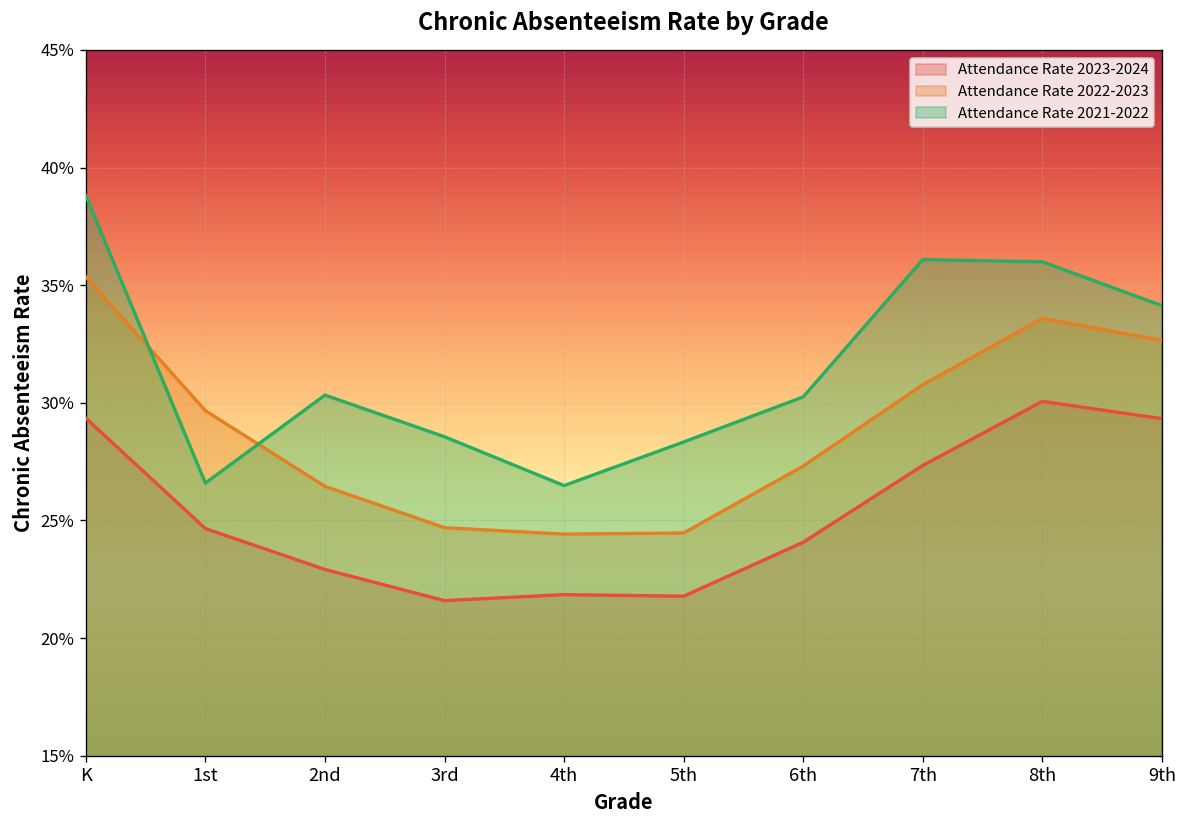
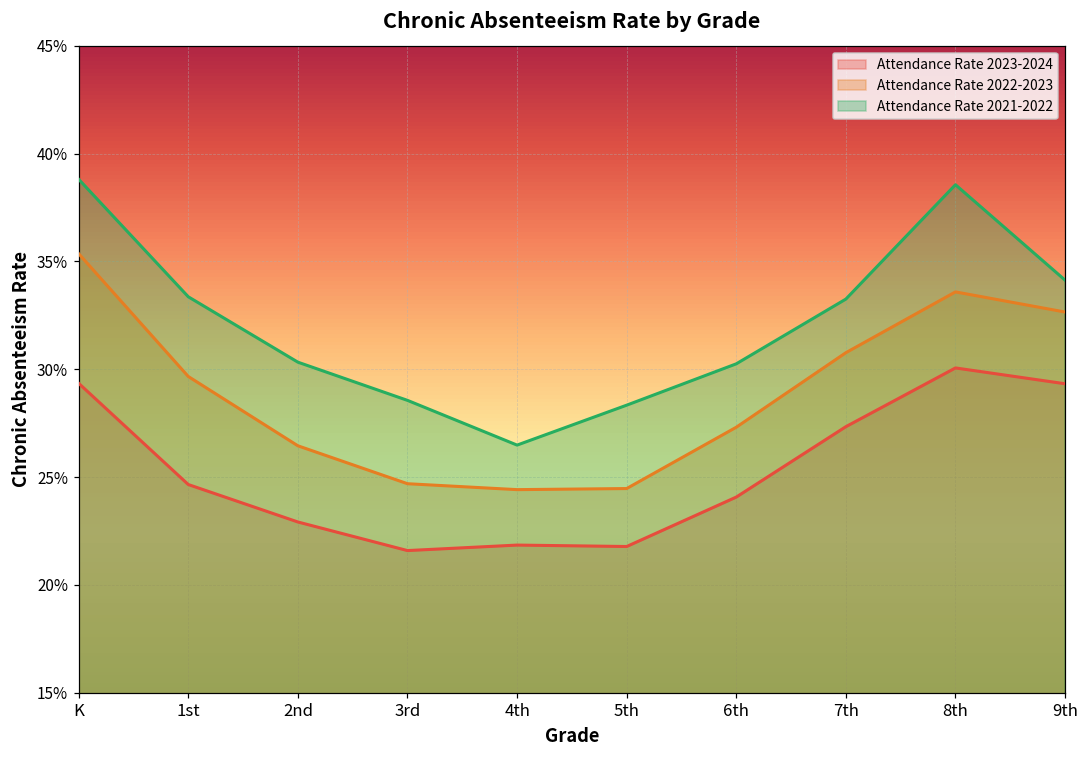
Attendance Rate 2021-2022, 1st: 26.6% -> 33.4%
Attendance Rate 2021-2022, 7th: 36.1% -> 33.3%
Attendance Rate 2021-2022, 8th: 36.0% -> 38.6%
